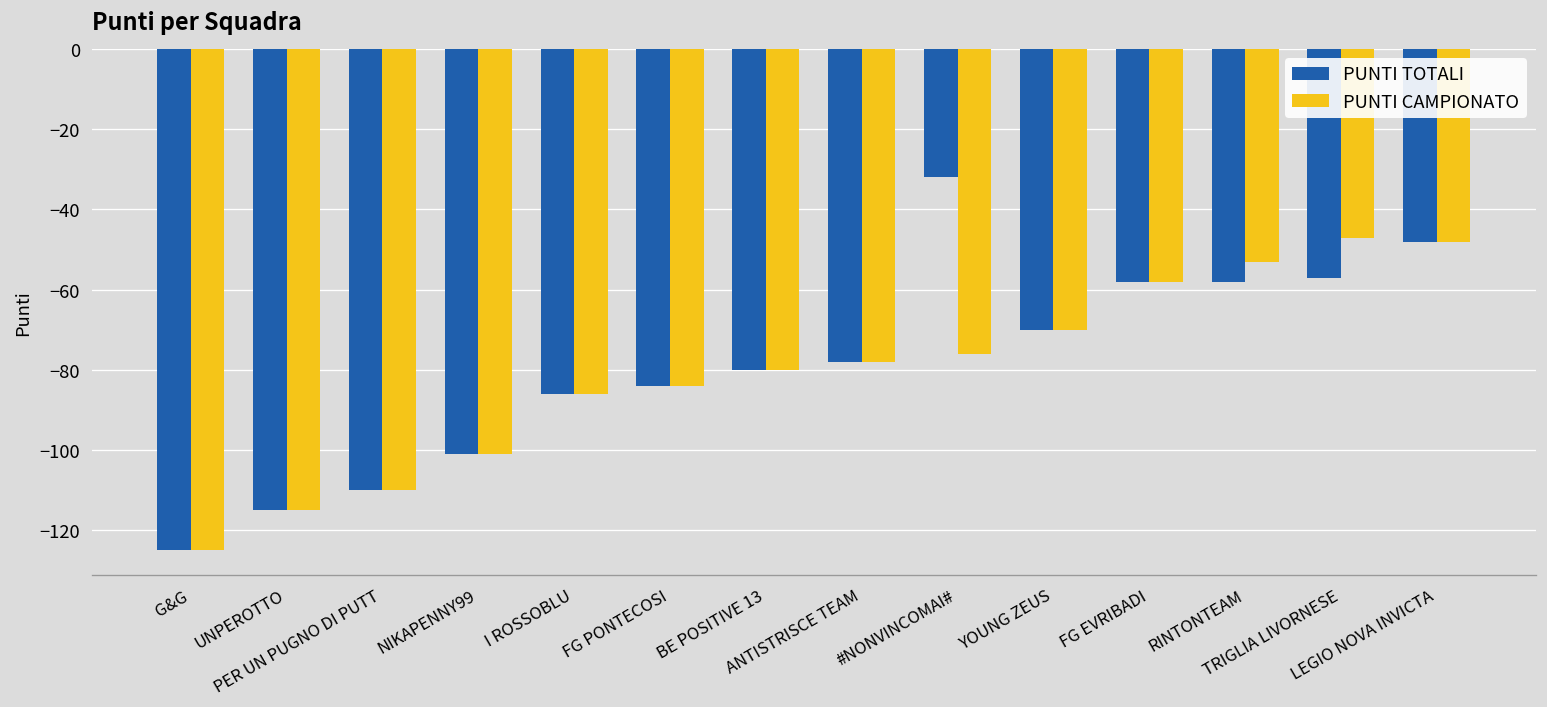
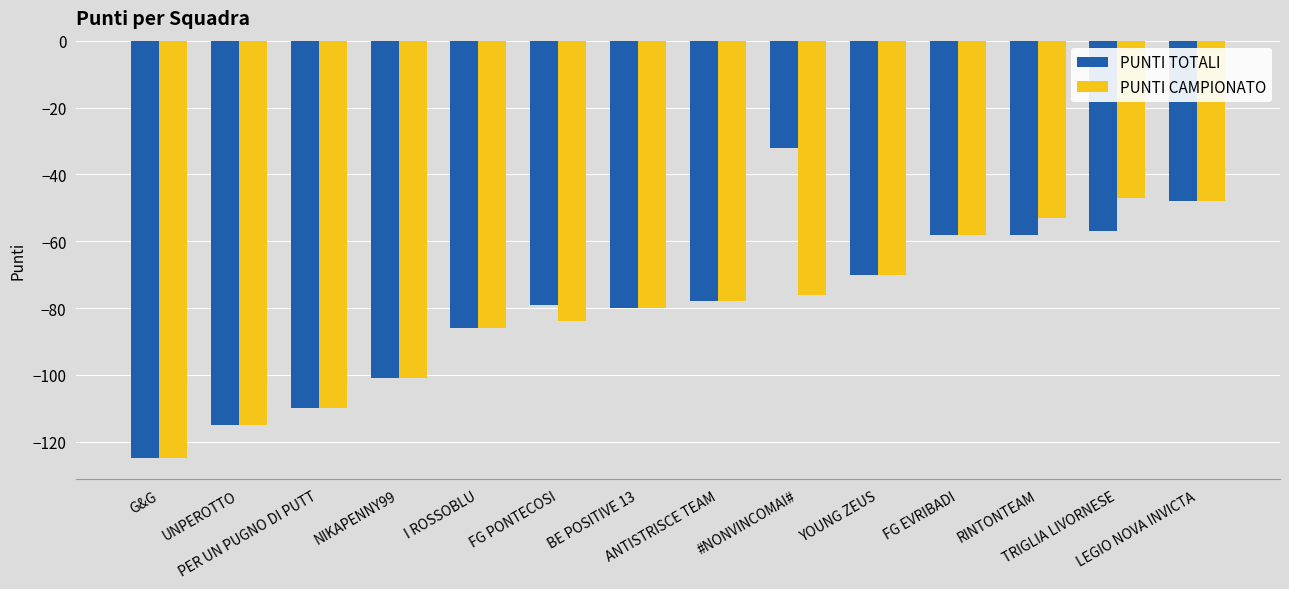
PUNTI TOTALI, FG PONTECOSI: -84 -> -79
